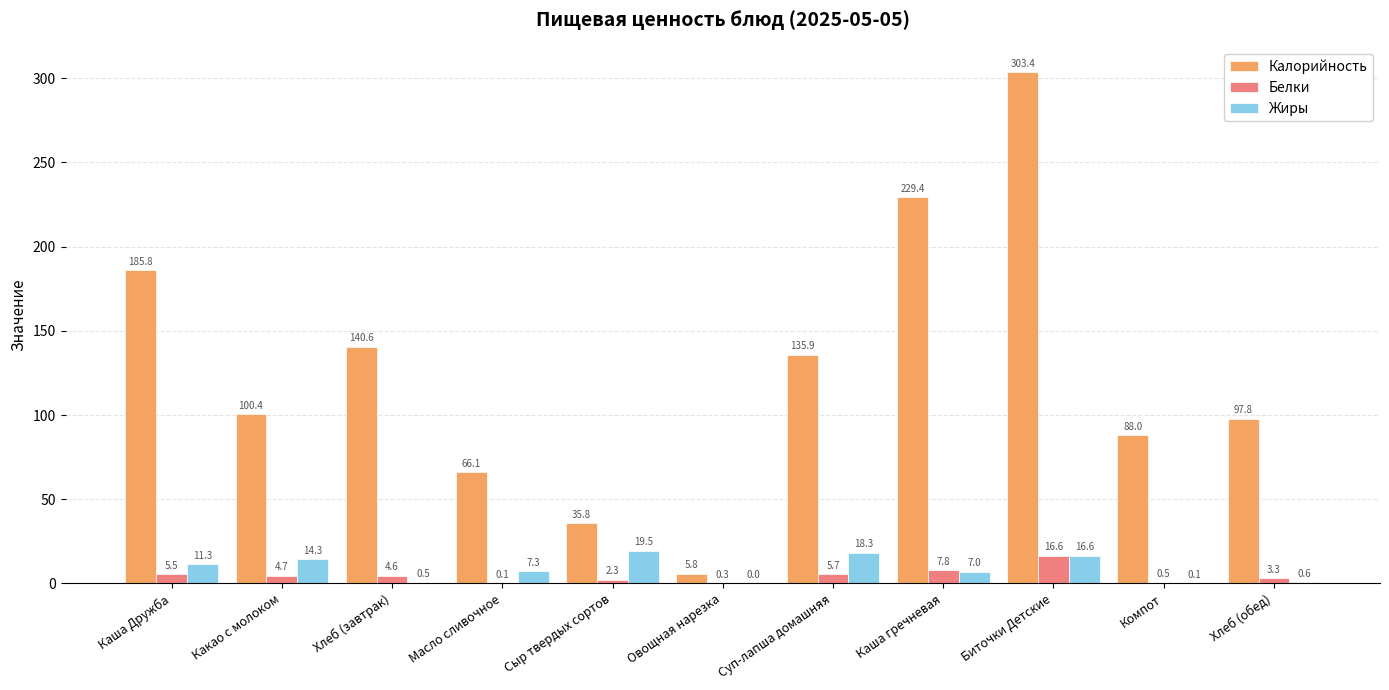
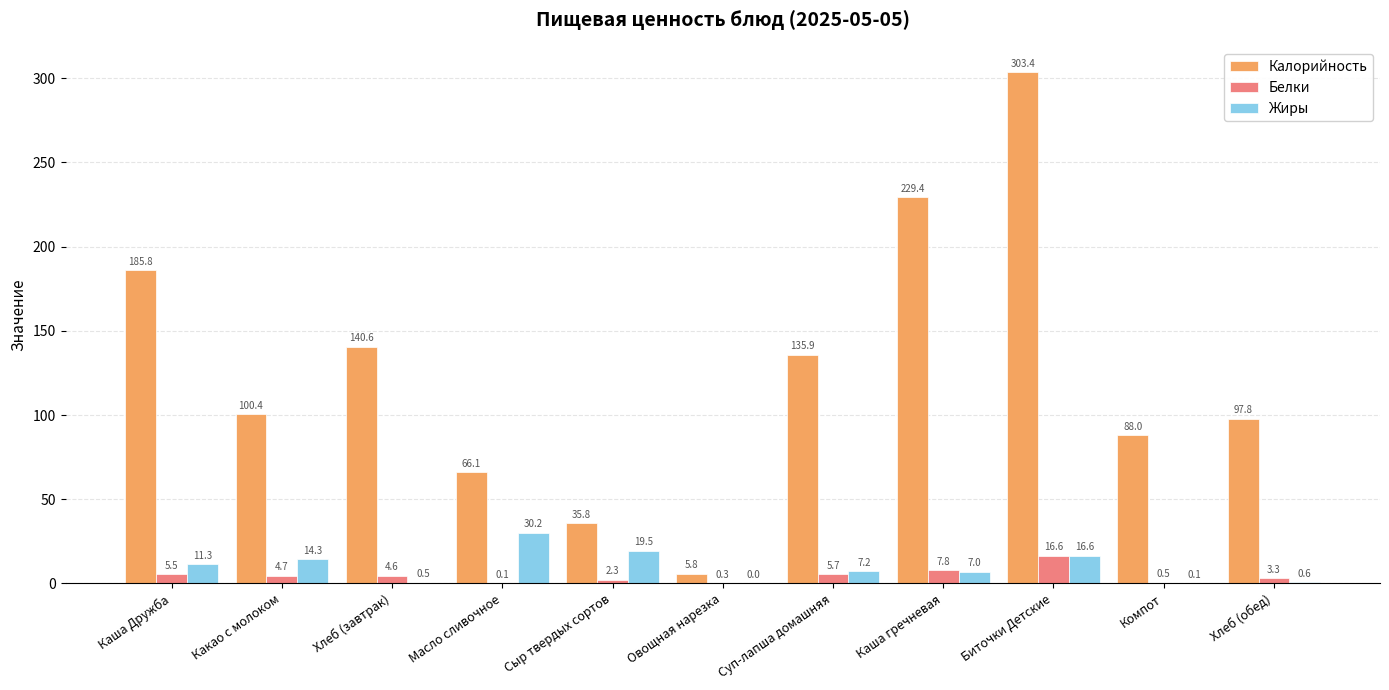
Жиры, Масло сливочное: 7.3 -> 30.2
Жиры, Суп-лапша домашняя: 18.3 -> 7.2
